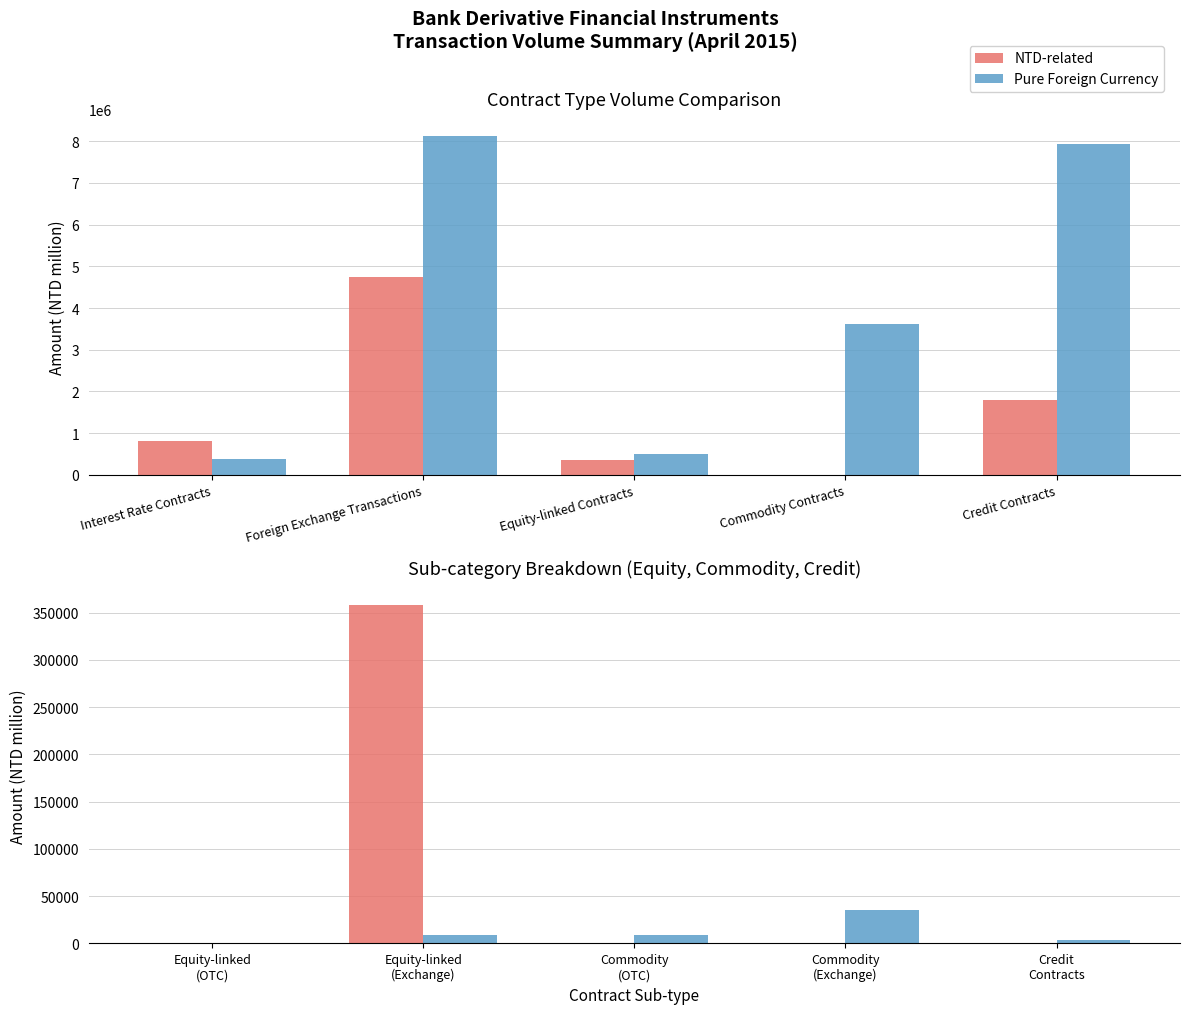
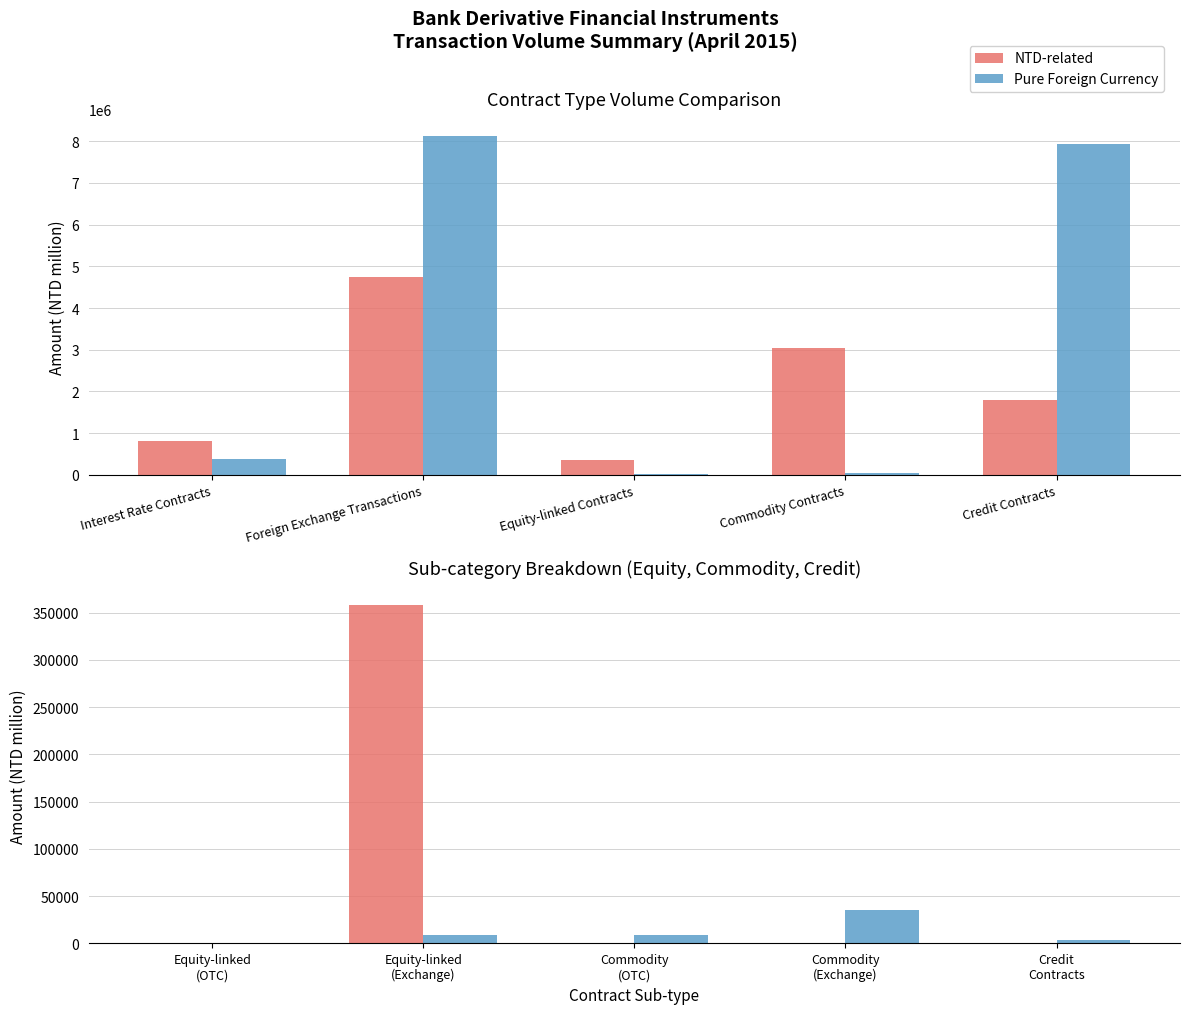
Contract Type Volume Comparison, Pure Foreign Currency, Equity-linked Contracts: 500000 -> 0
Contract Type Volume Comparison, NTD-related, Commodity Contracts: 0 -> 3000000
Contract Type Volume Comparison, Pure Foreign Currency, Commodity Contracts: 3600000 -> 0
